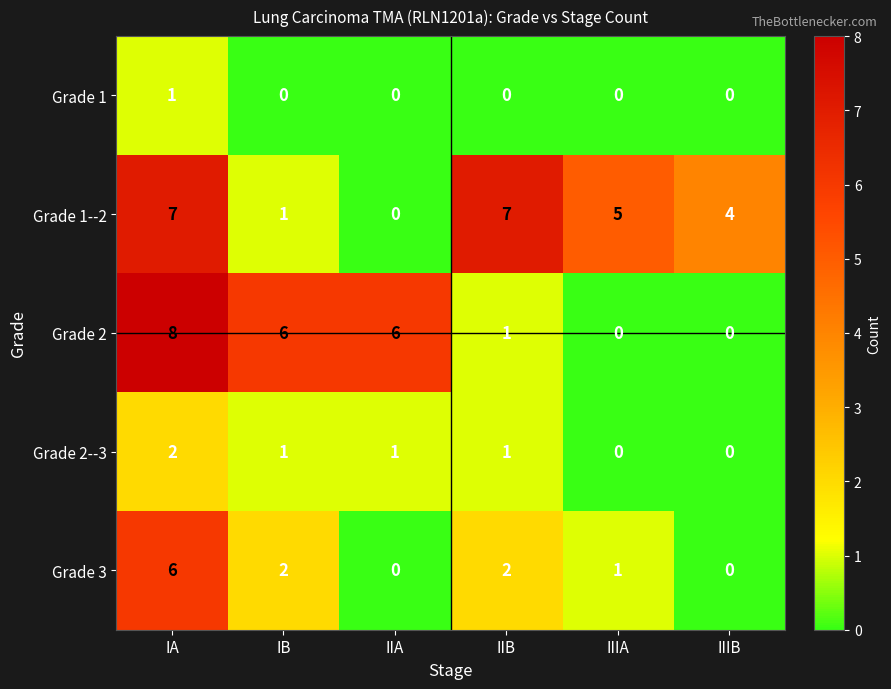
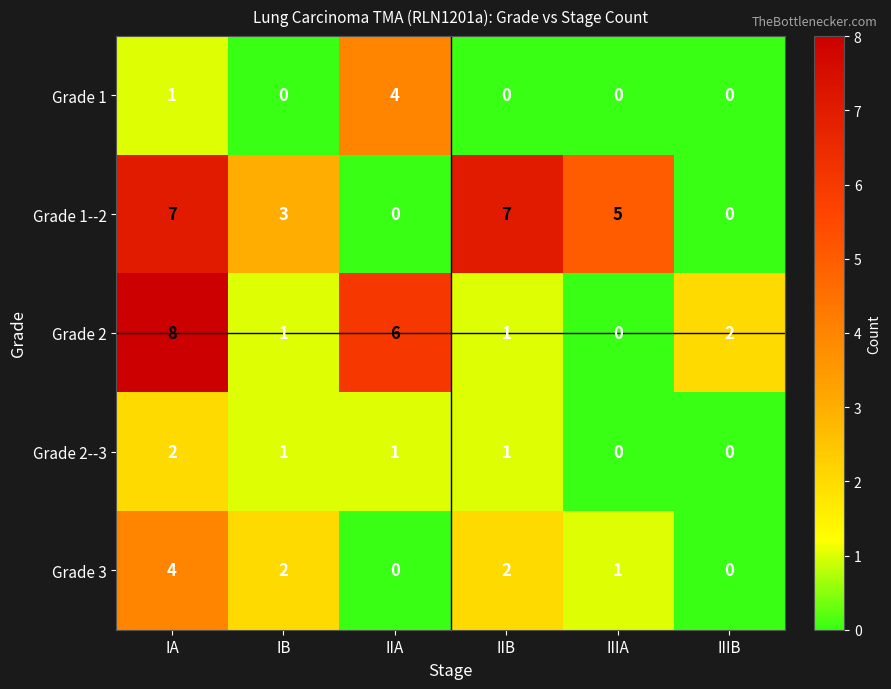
Grade 1, IIA: 0 -> 4
Grade 1--2, IB: 1 -> 3
Grade 1--2, IIIB: 4 -> 0
Grade 2, IB: 6 -> 1
Grade 2, IIIB: 0 -> 2
Grade 3, IA: 6 -> 4
